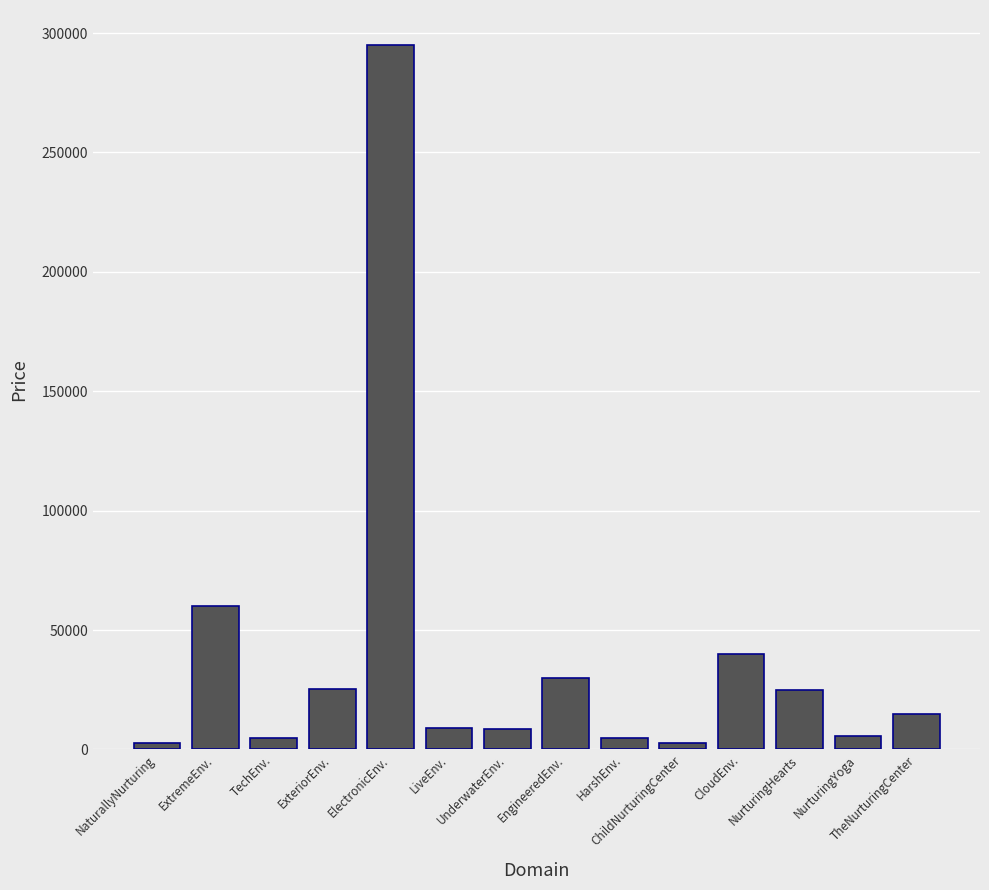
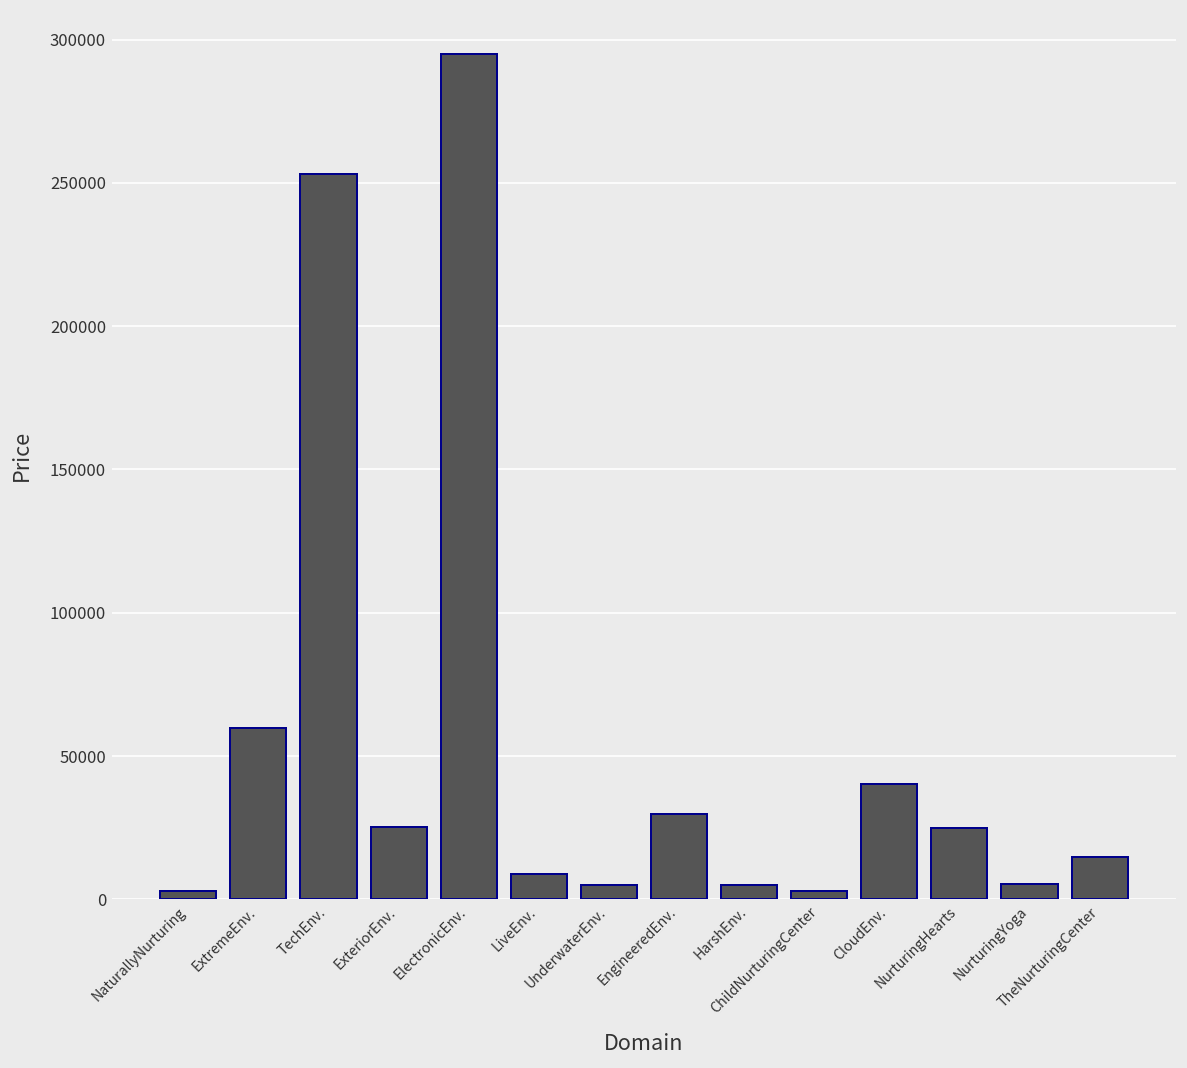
TechEnv.: 5000 -> 253000
UnderwaterEnv.: 9000 -> 5000
